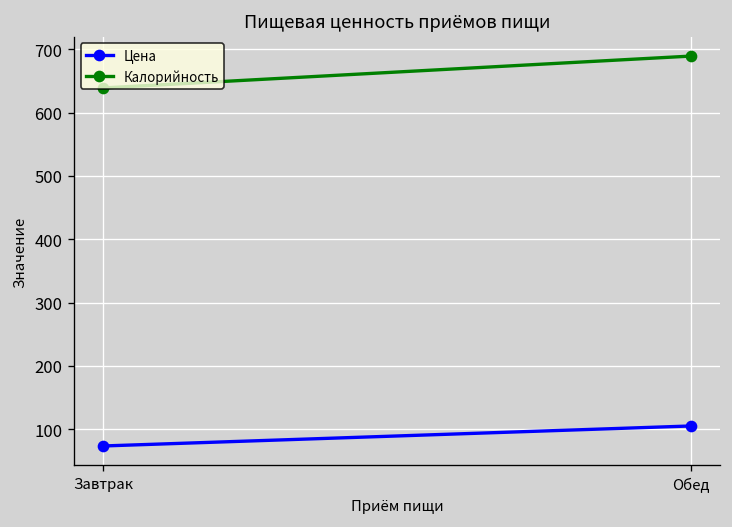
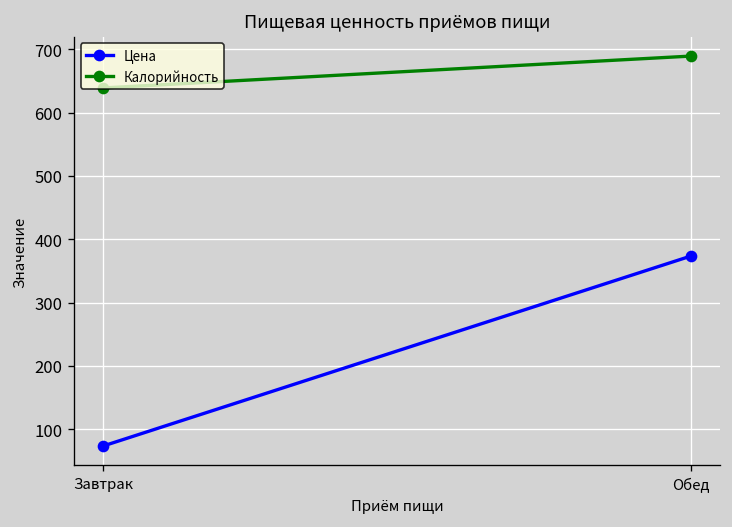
Цена, Обед: 110 -> 370
